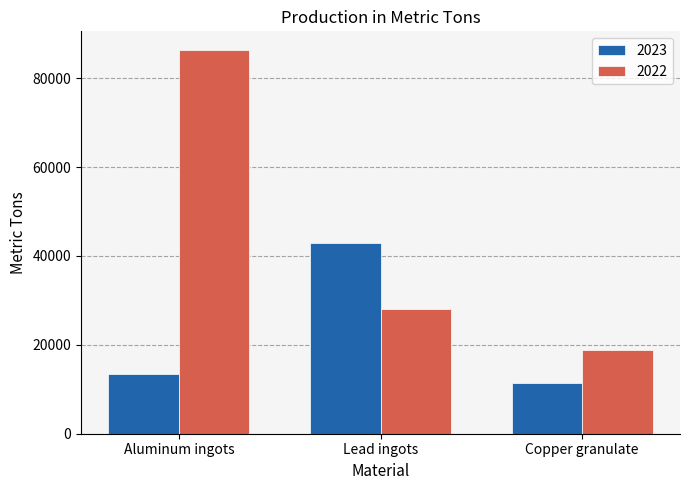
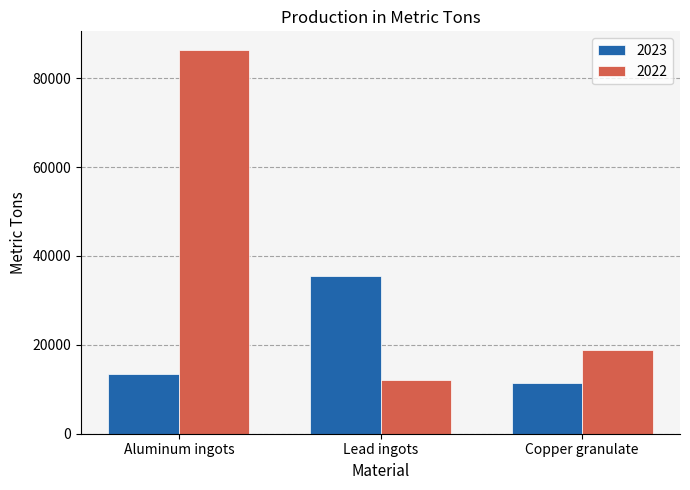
2023, Lead ingots: 43000 -> 35000
2022, Lead ingots: 28000 -> 12000
